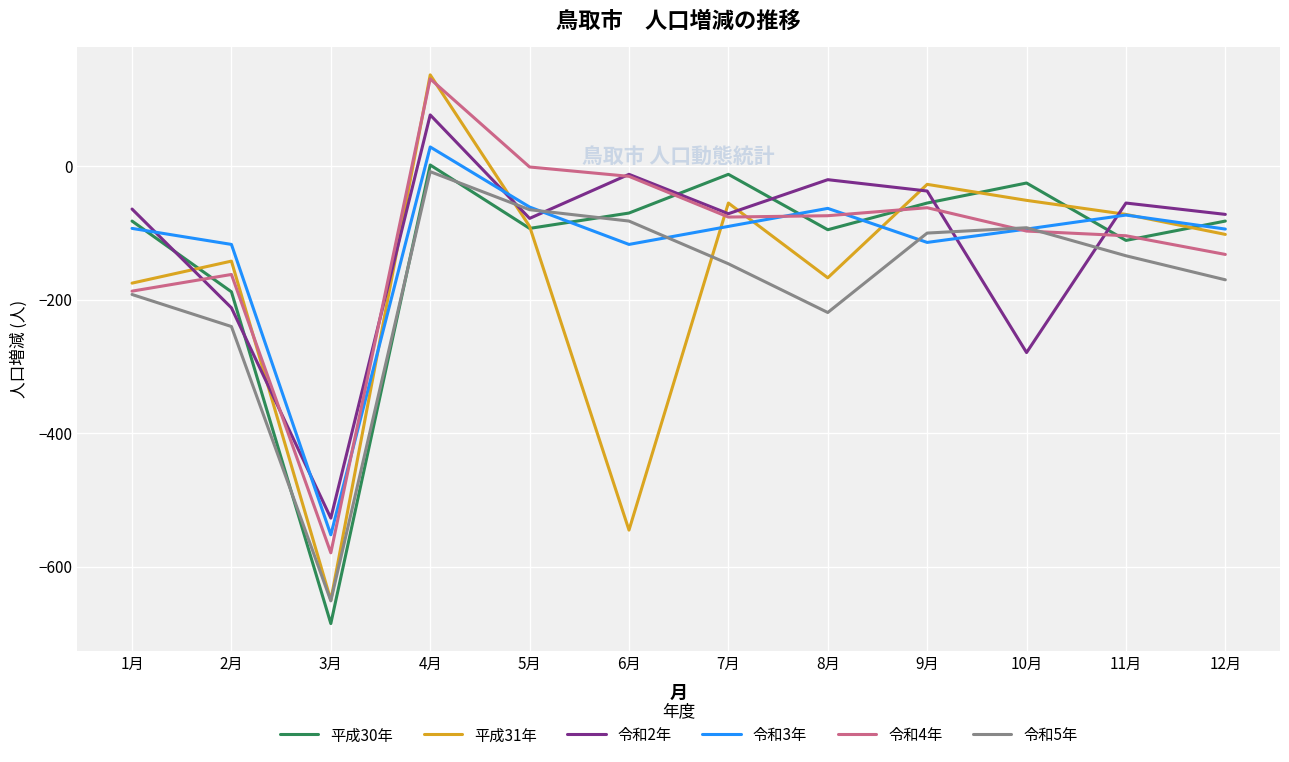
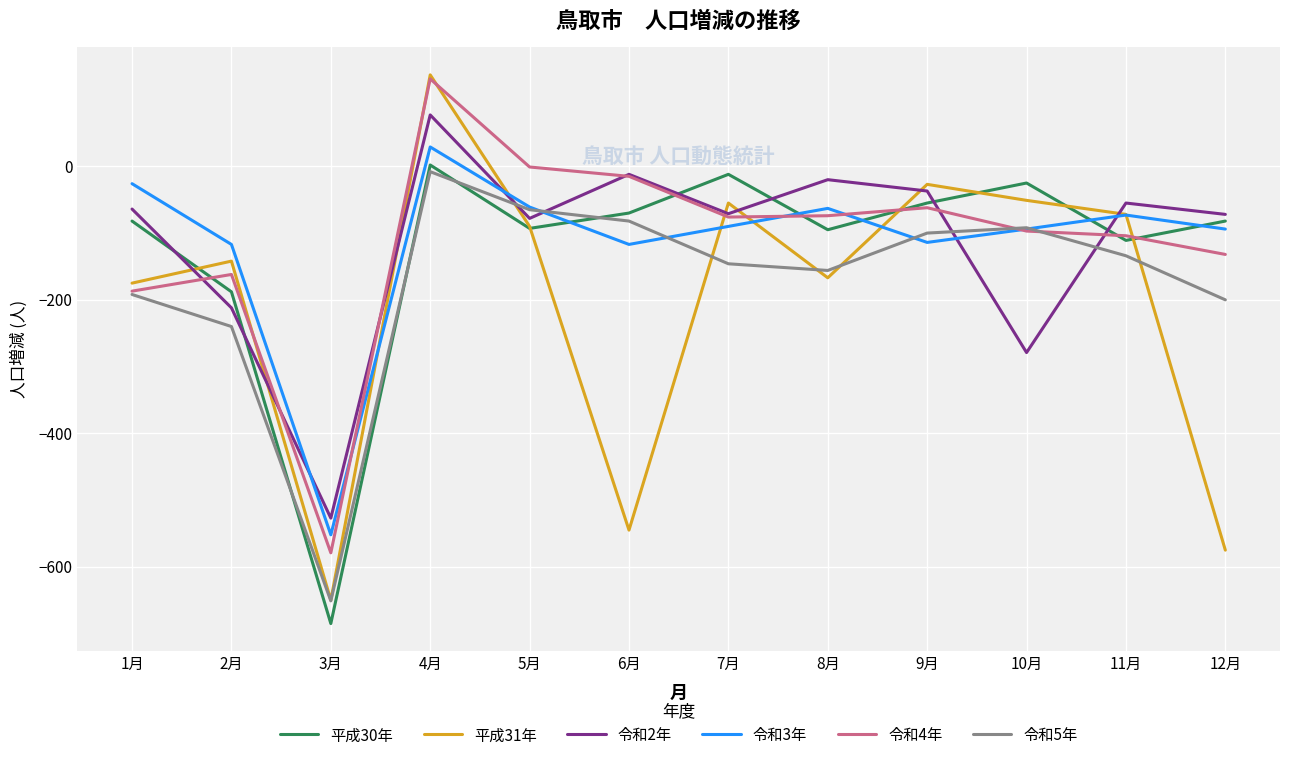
令和3年, 1月: -90 -> -30
令和5年, 8月: -220 -> -160
平成31年, 12月: -100 -> -580
令和5年, 12月: -170 -> -200
